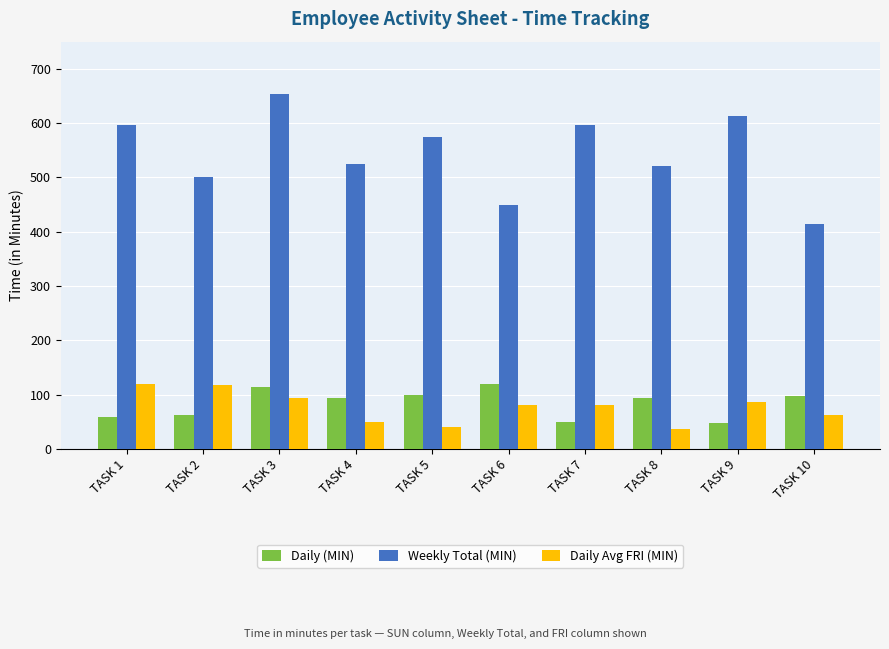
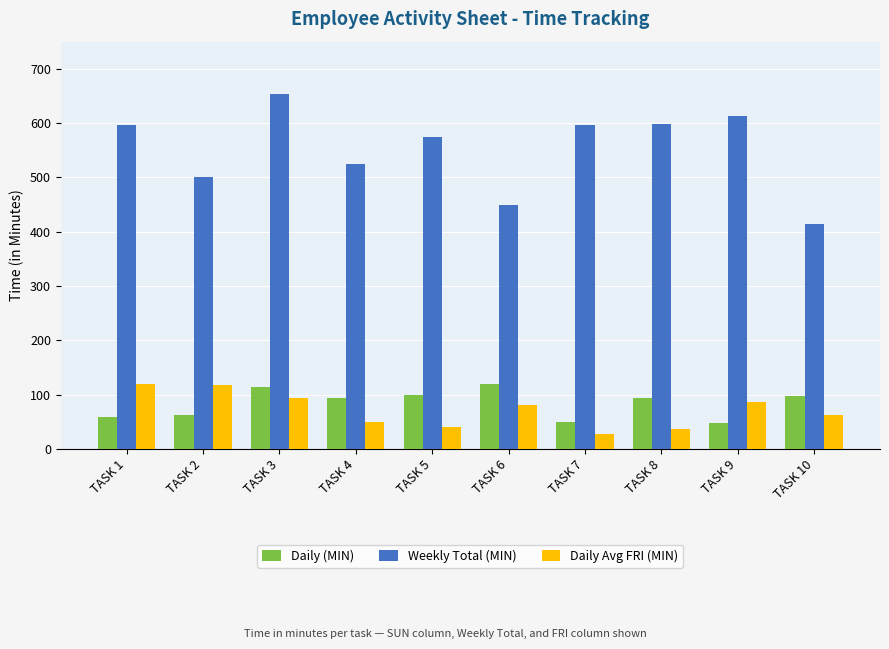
Daily Avg FRI (MIN), TASK 7: 80 -> 30
Weekly Total (MIN), TASK 8: 520 -> 600
